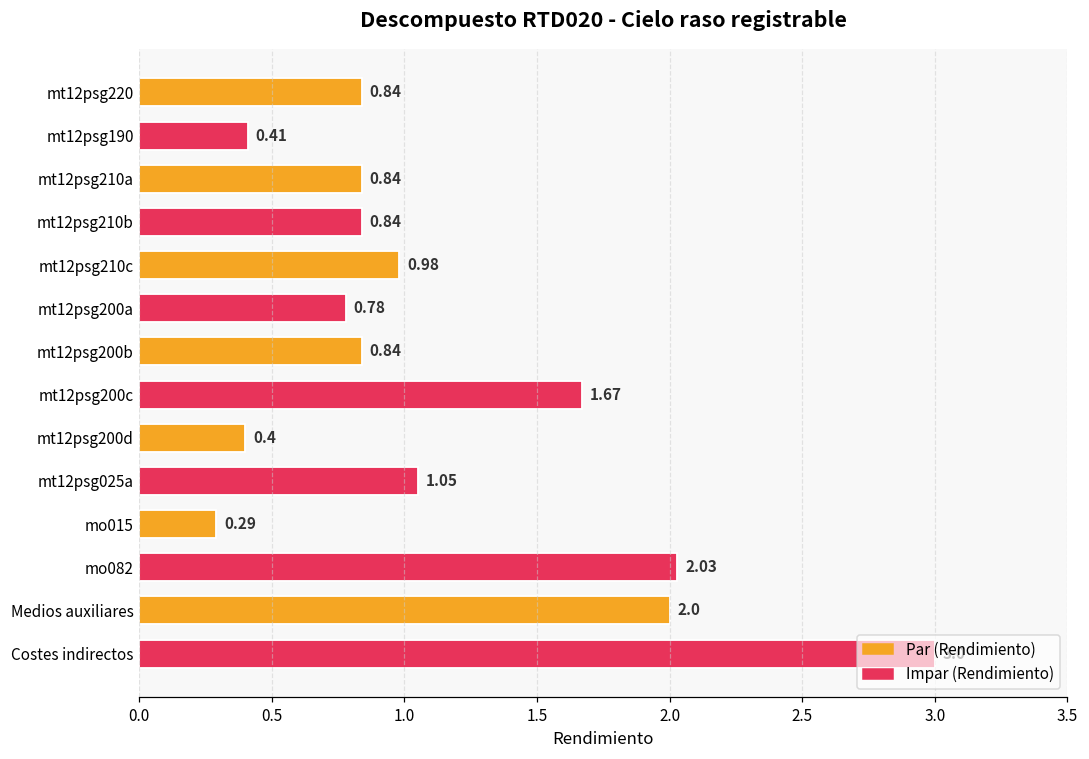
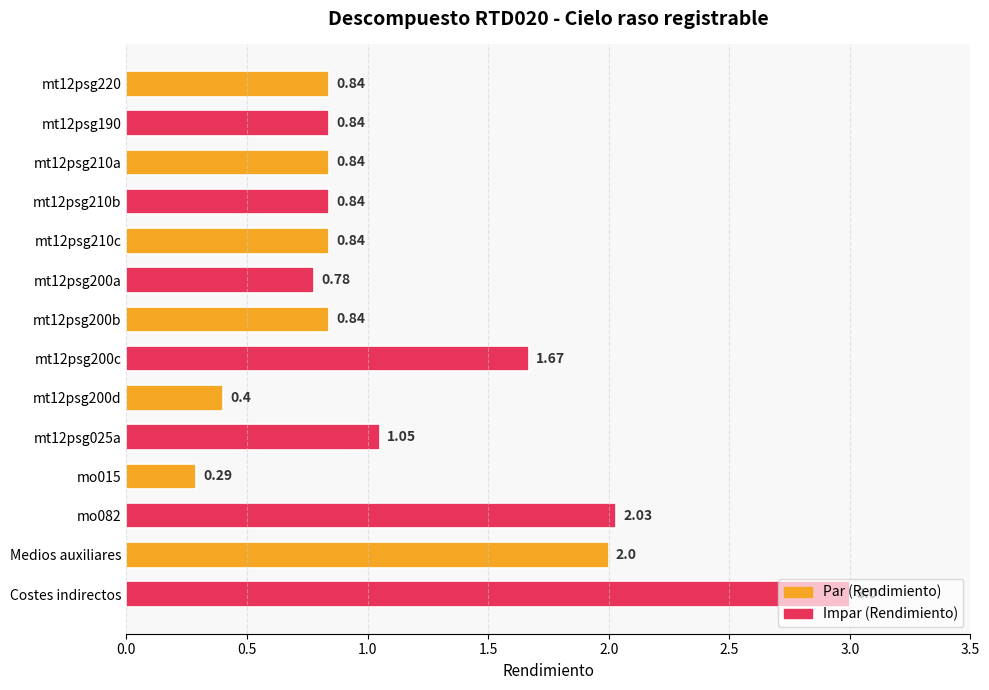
mt12psg190: 0.41 -> 0.84
mt12psg210c: 0.98 -> 0.84
